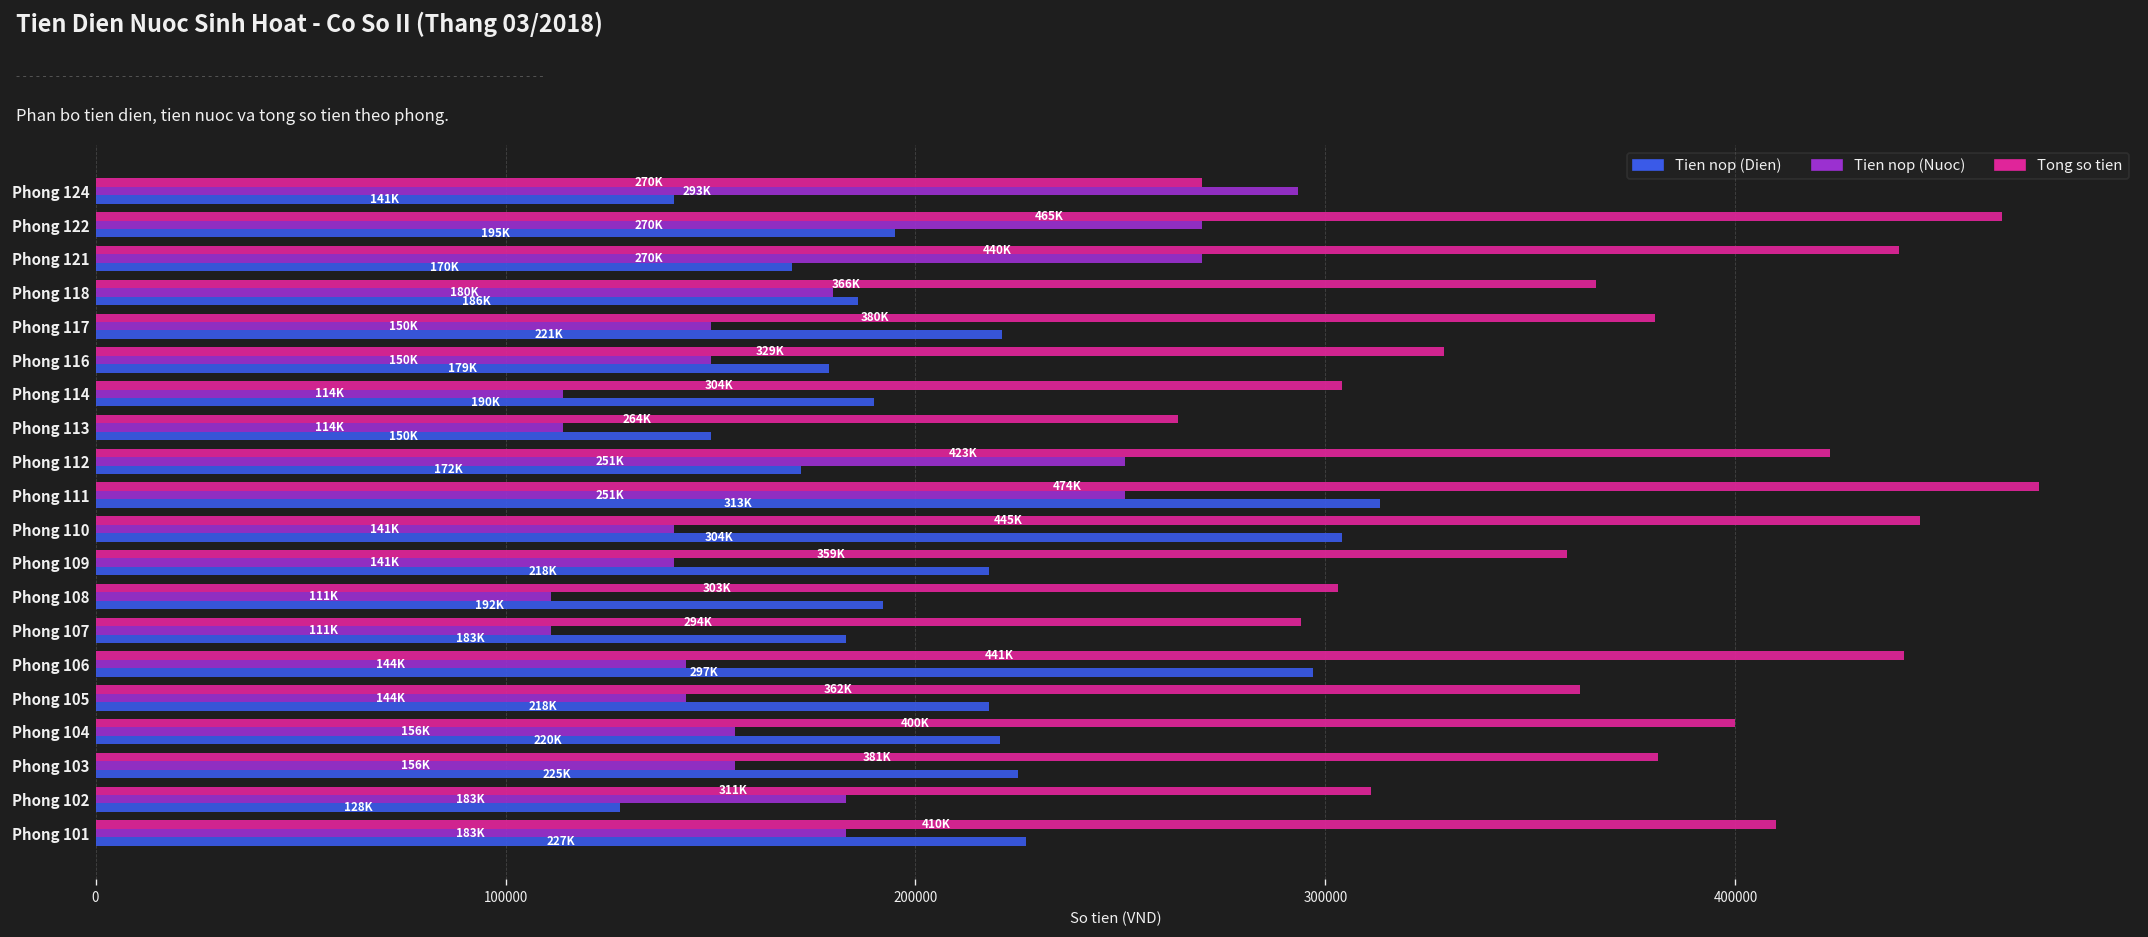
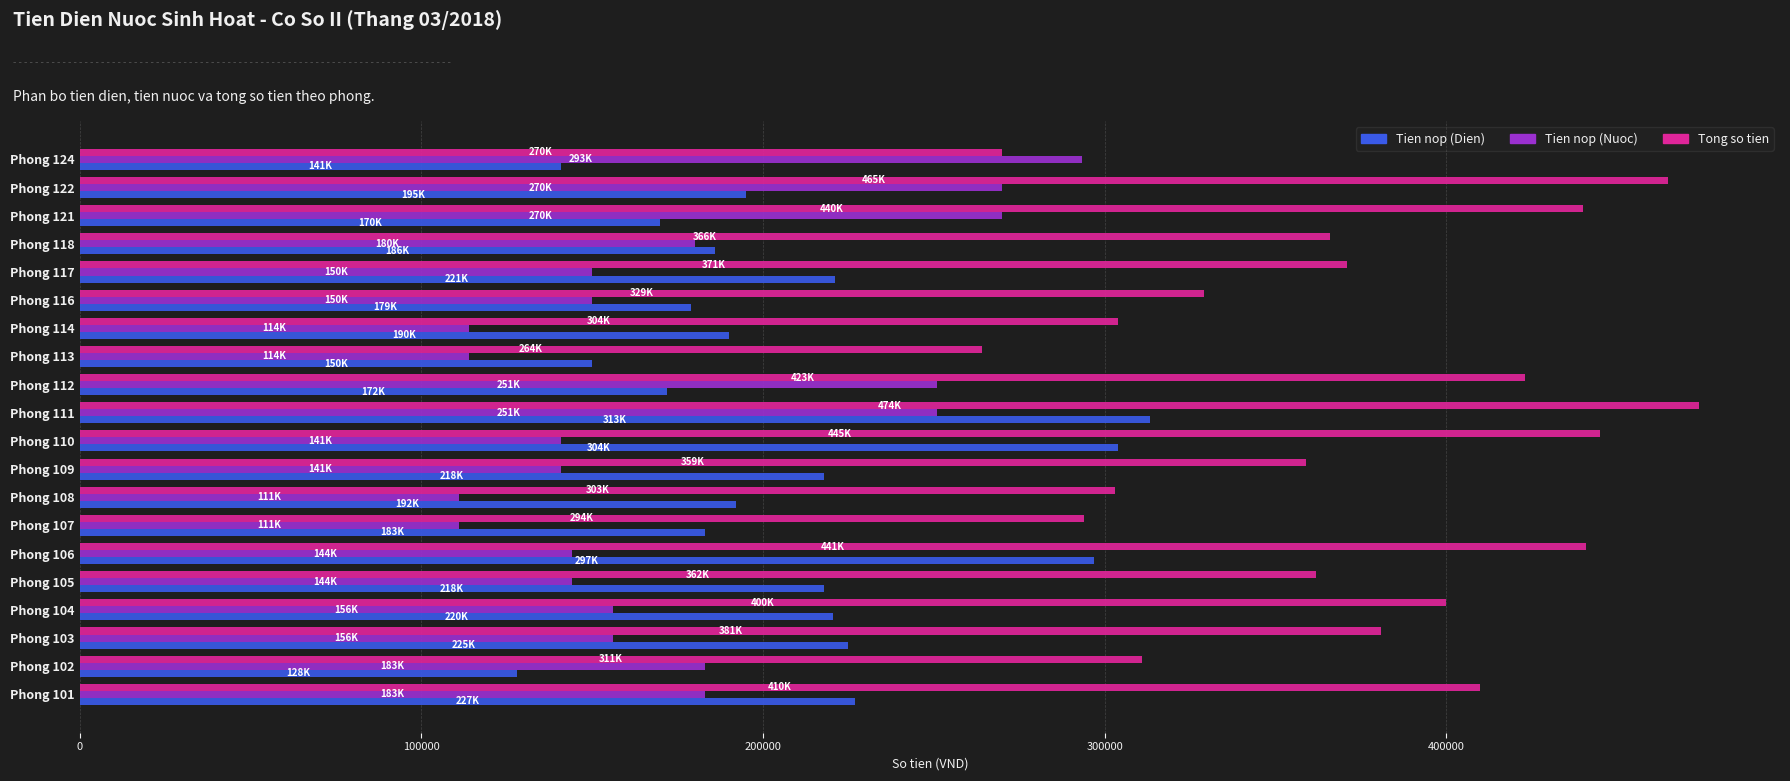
Tong so tien, Phong 117: 380K -> 371K
